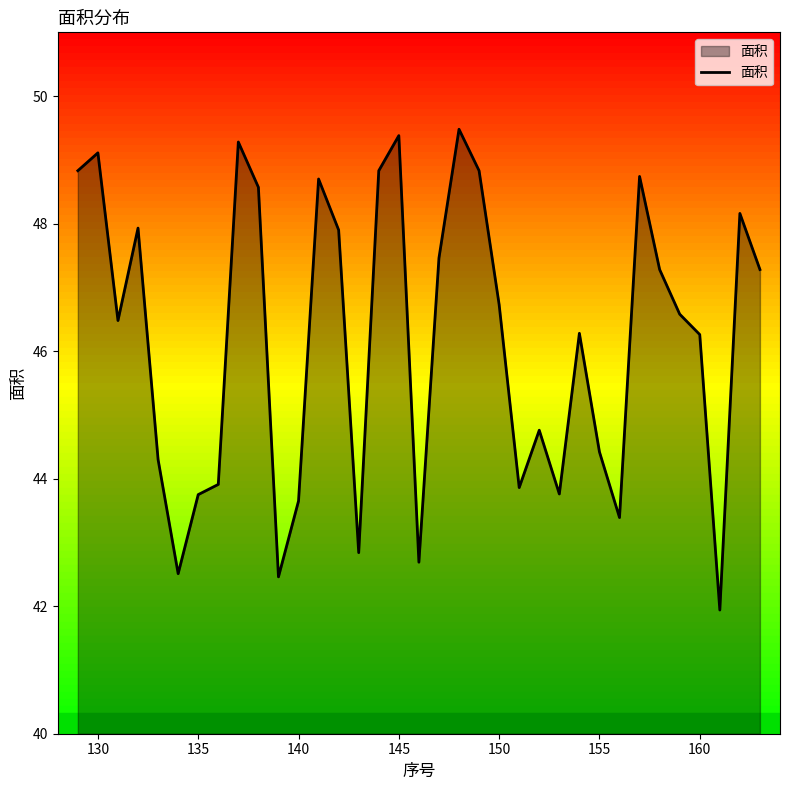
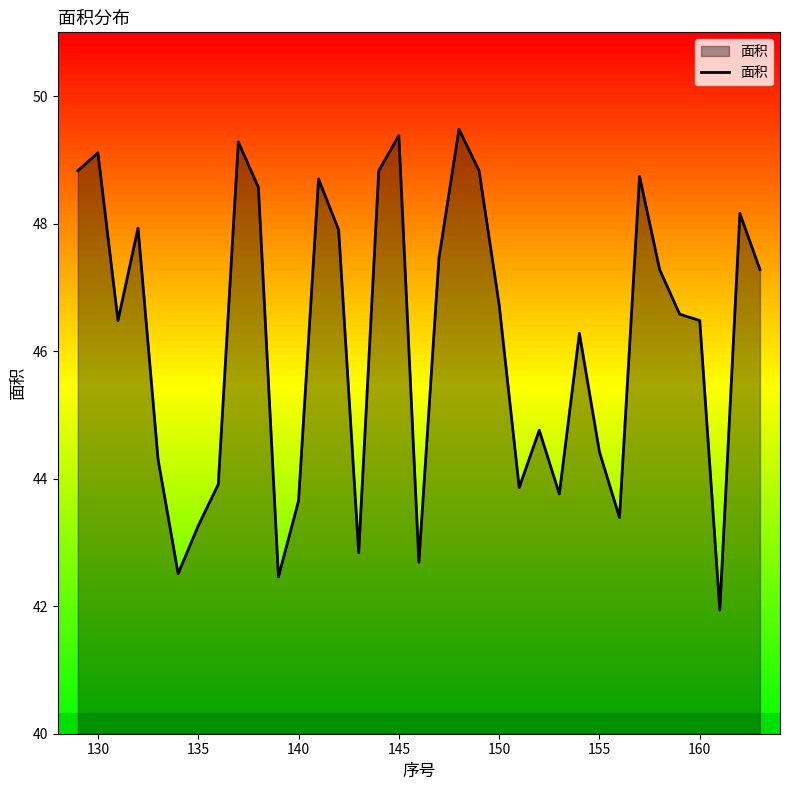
135: 43.8 -> 43.3
160: 46.3 -> 46.5
